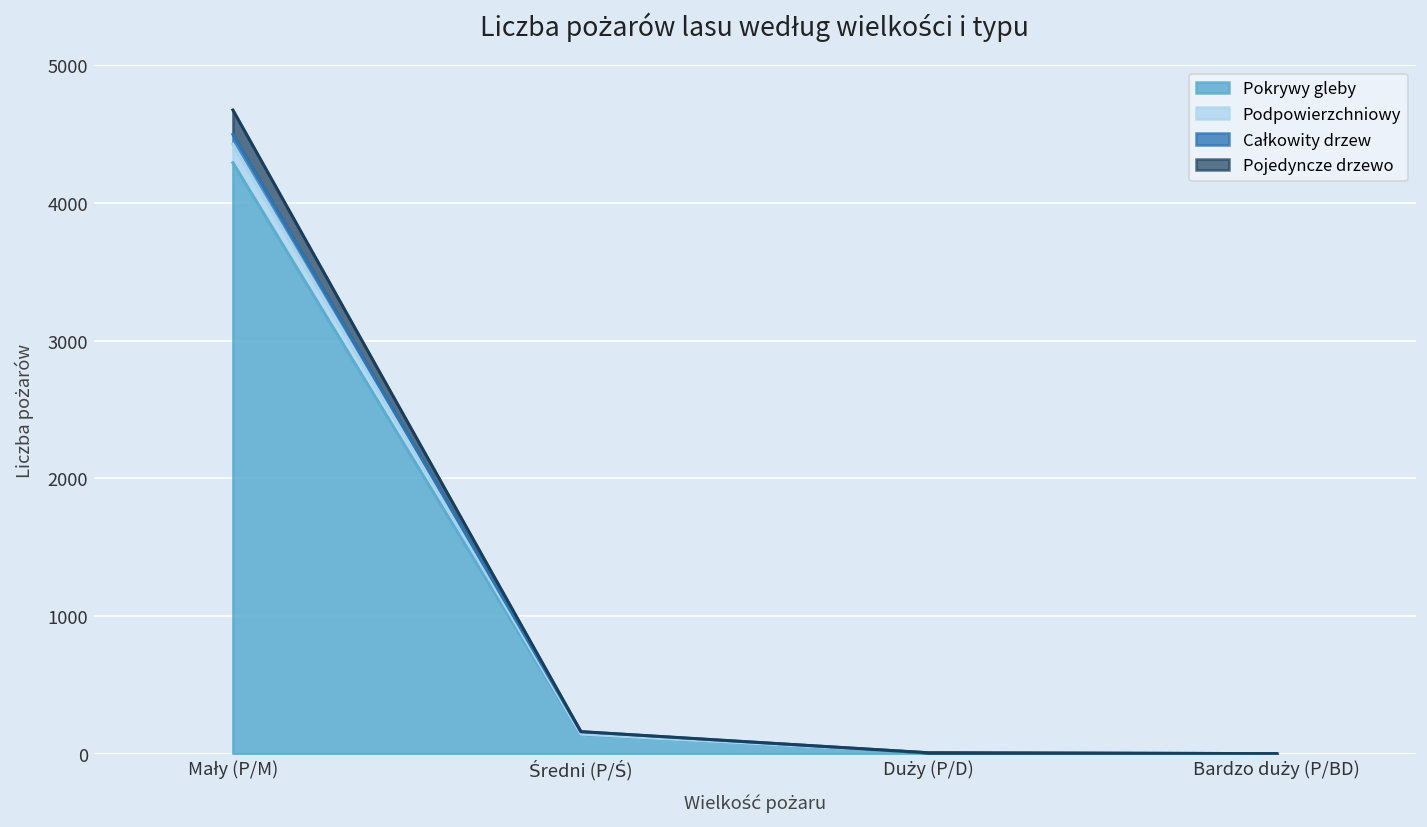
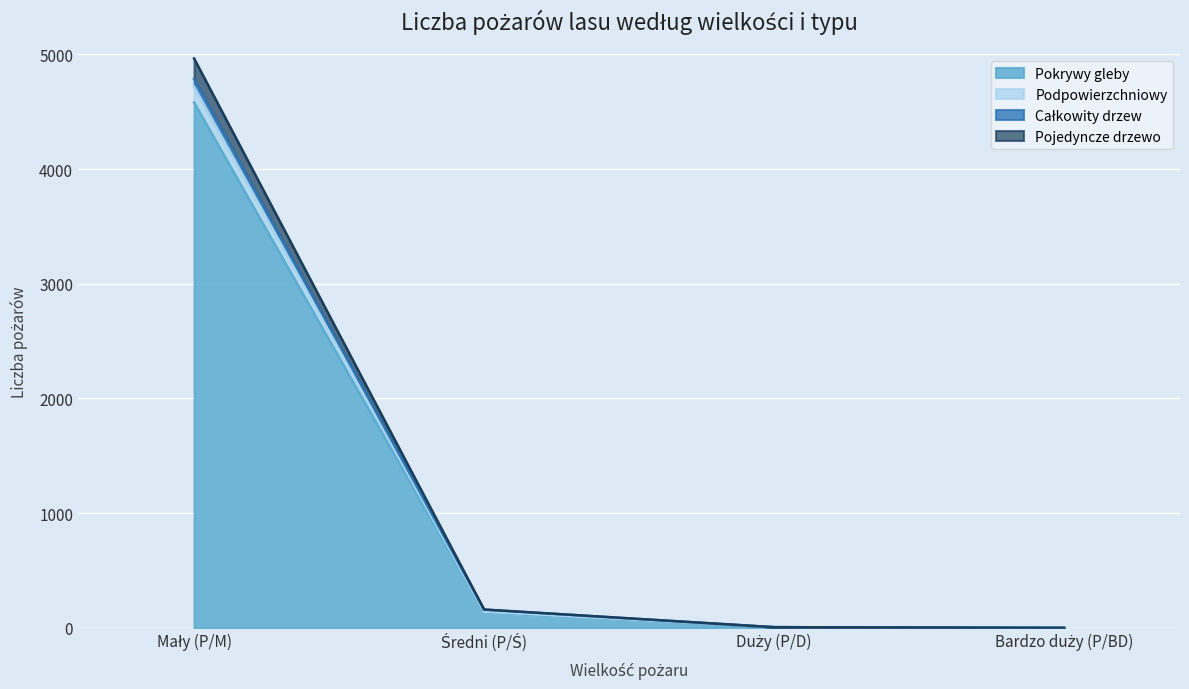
Pokrywy gleby, Mały (P/M): 4290 -> 4580
